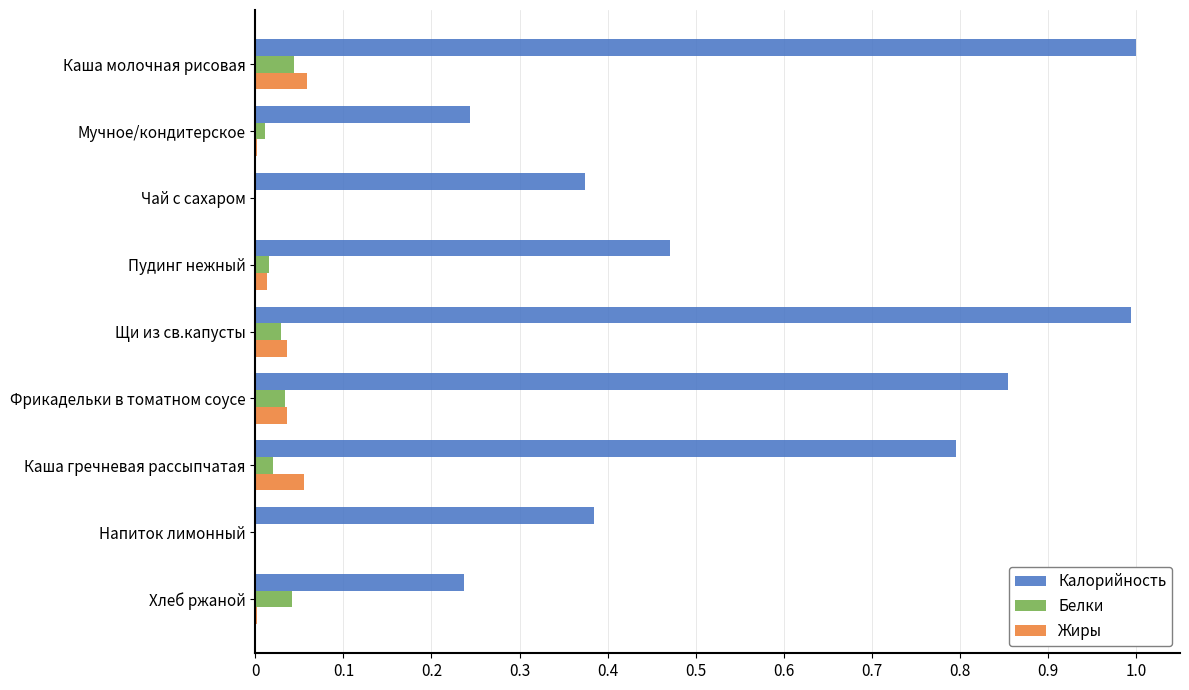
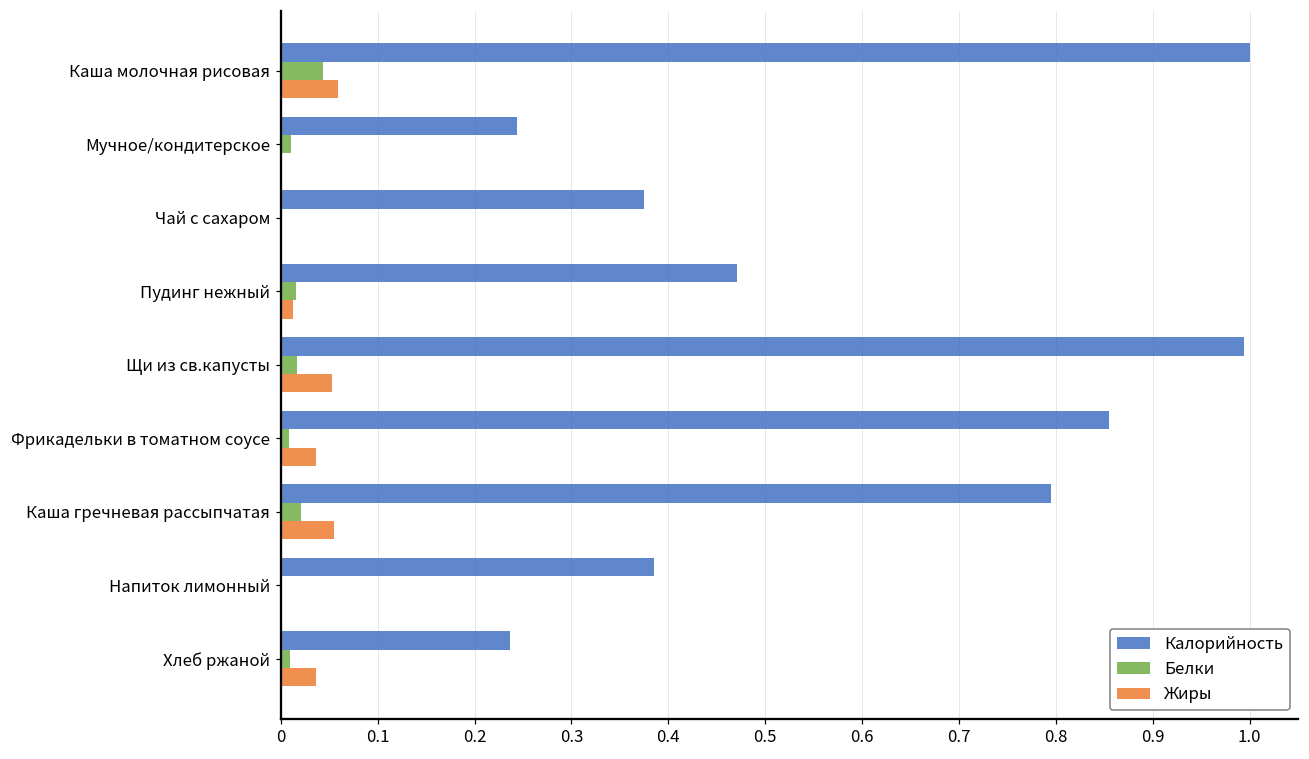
Белки, Щи из св.капусты: 0.03 -> 0.02
Жиры, Щи из св.капусты: 0.04 -> 0.05
Белки, Фрикадельки в томатном соусе: 0.03 -> 0.01
Белки, Хлеб ржаной: 0.04 -> 0.01
Жиры, Хлеб ржаной: 0.00 -> 0.04
